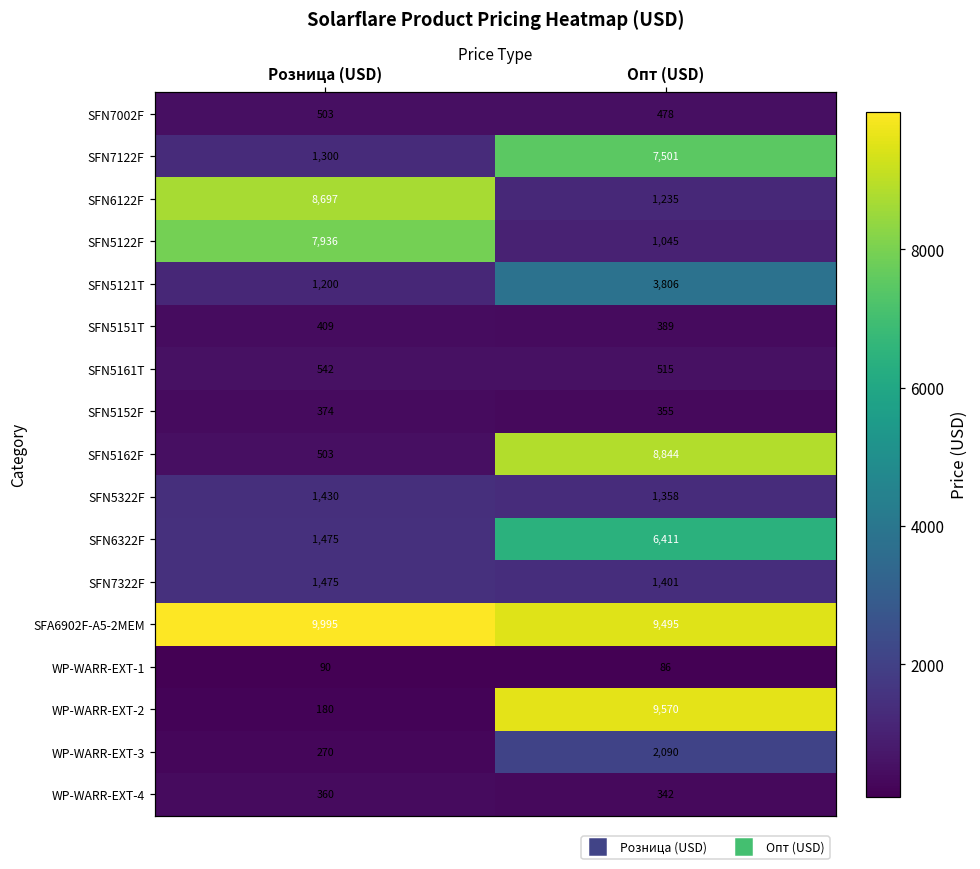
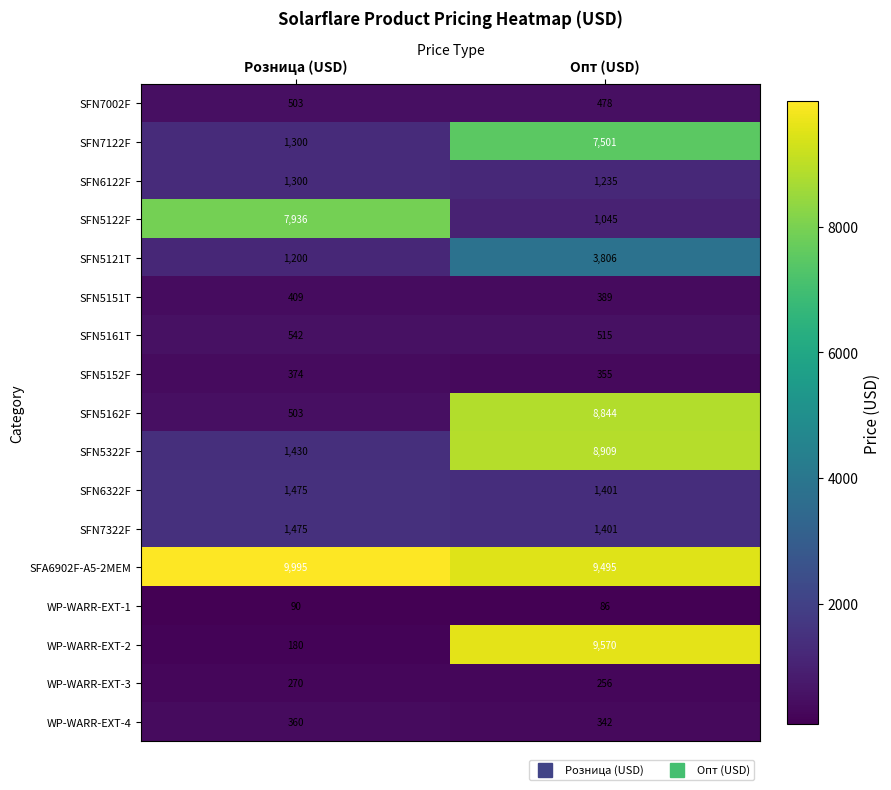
SFN6122F, Розница (USD): 8,697 -> 1,300
SFN5322F, Опт (USD): 1,358 -> 8,909
SFN6322F, Опт (USD): 6,411 -> 1,401
WP-WARR-EXT-3, Опт (USD): 2,090 -> 256
